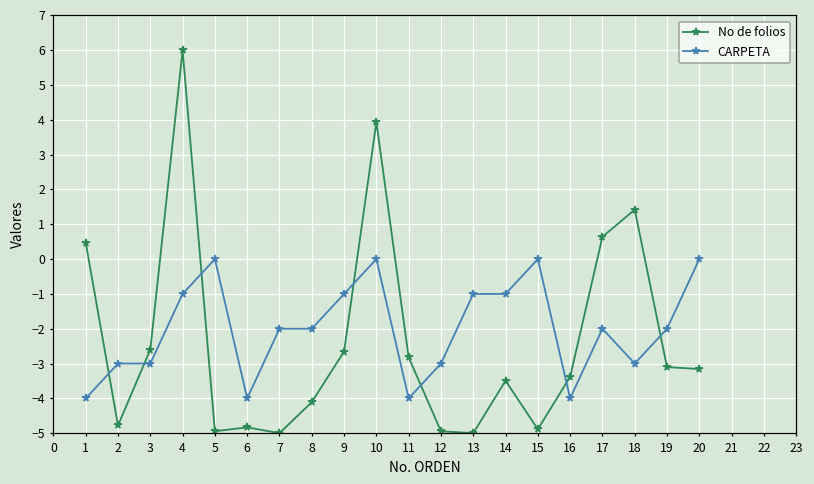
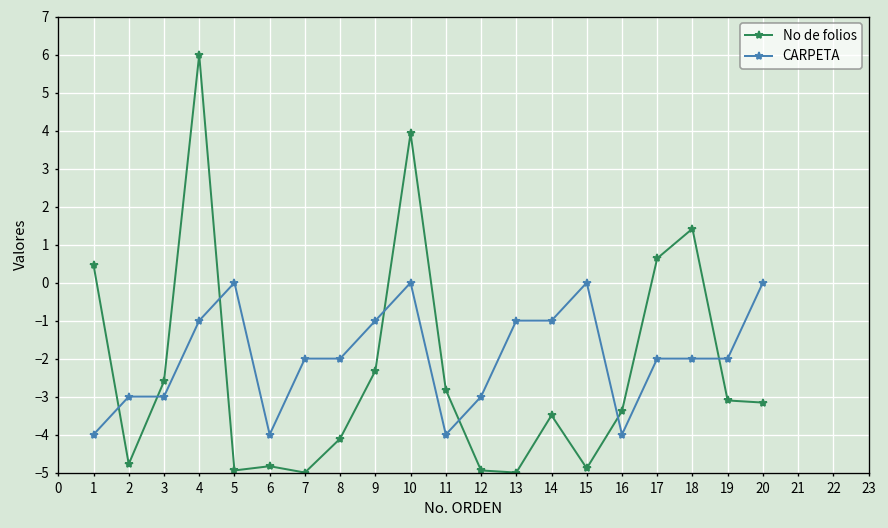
No de folios, 9: -2.7 -> -2.3
CARPETA, 18: -3.0 -> -2.0
